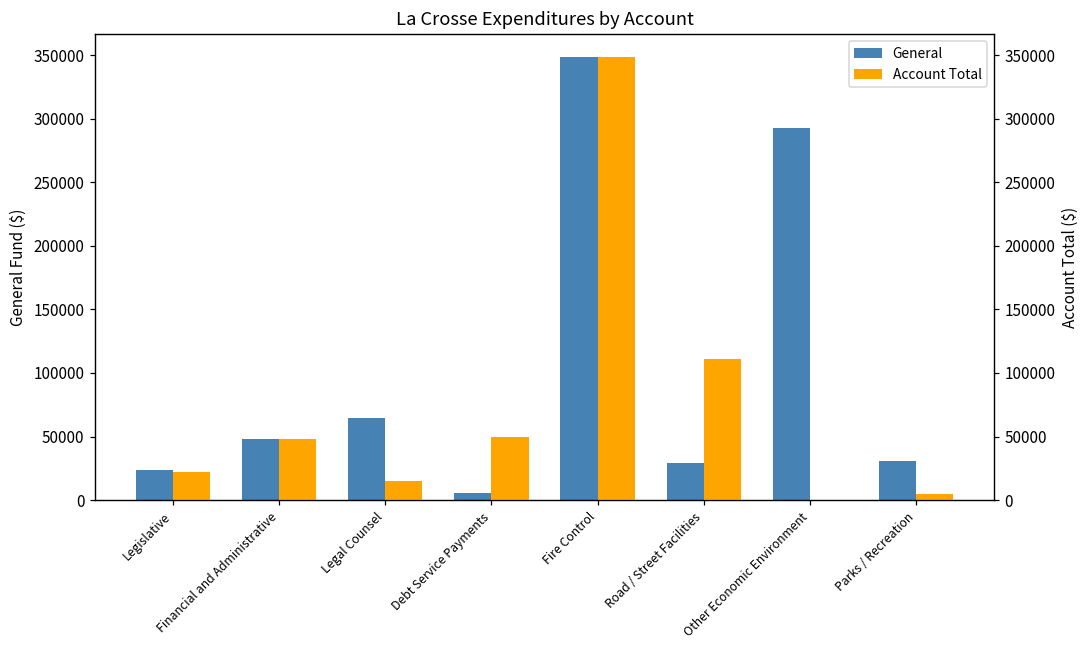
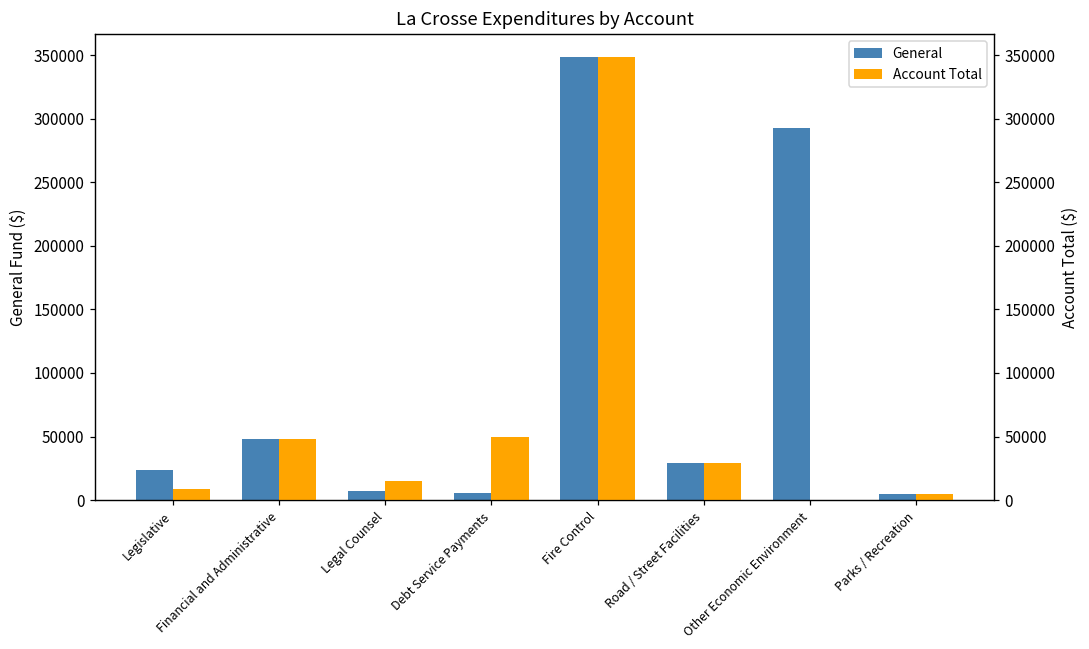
General, Legal Counsel: 65000 -> 7000
General, Parks / Recreation: 31000 -> 5000
Account Total, Legislative: 22000 -> 8000
Account Total, Road / Street Facilities: 111000 -> 30000
